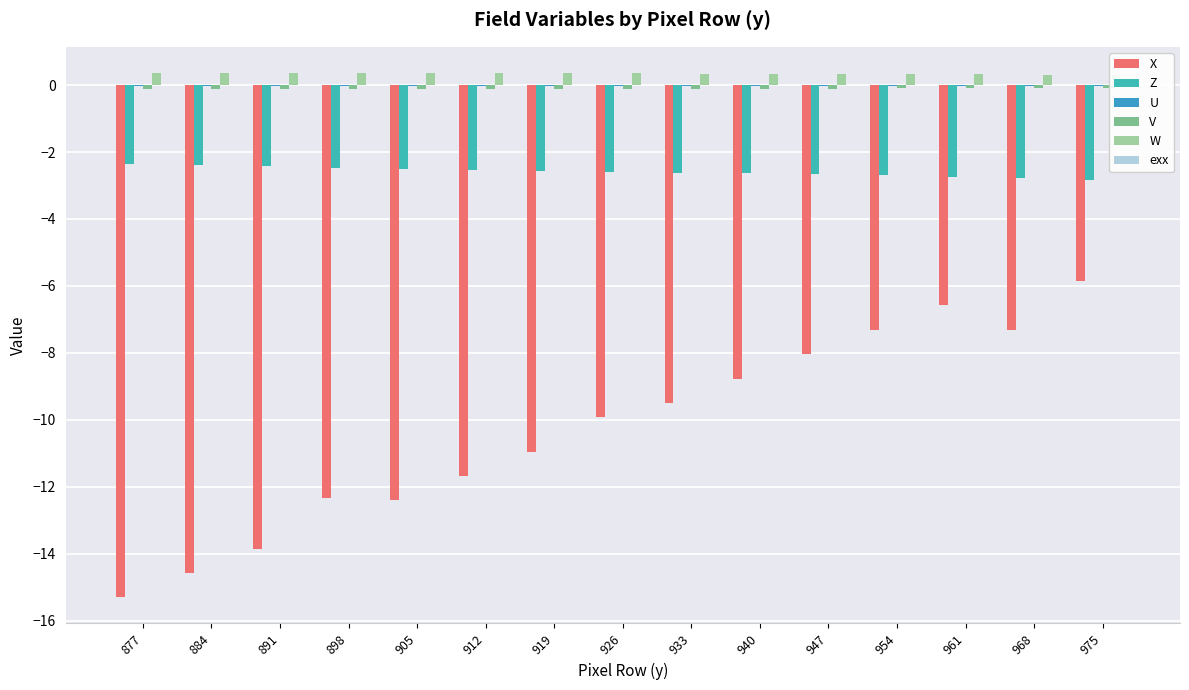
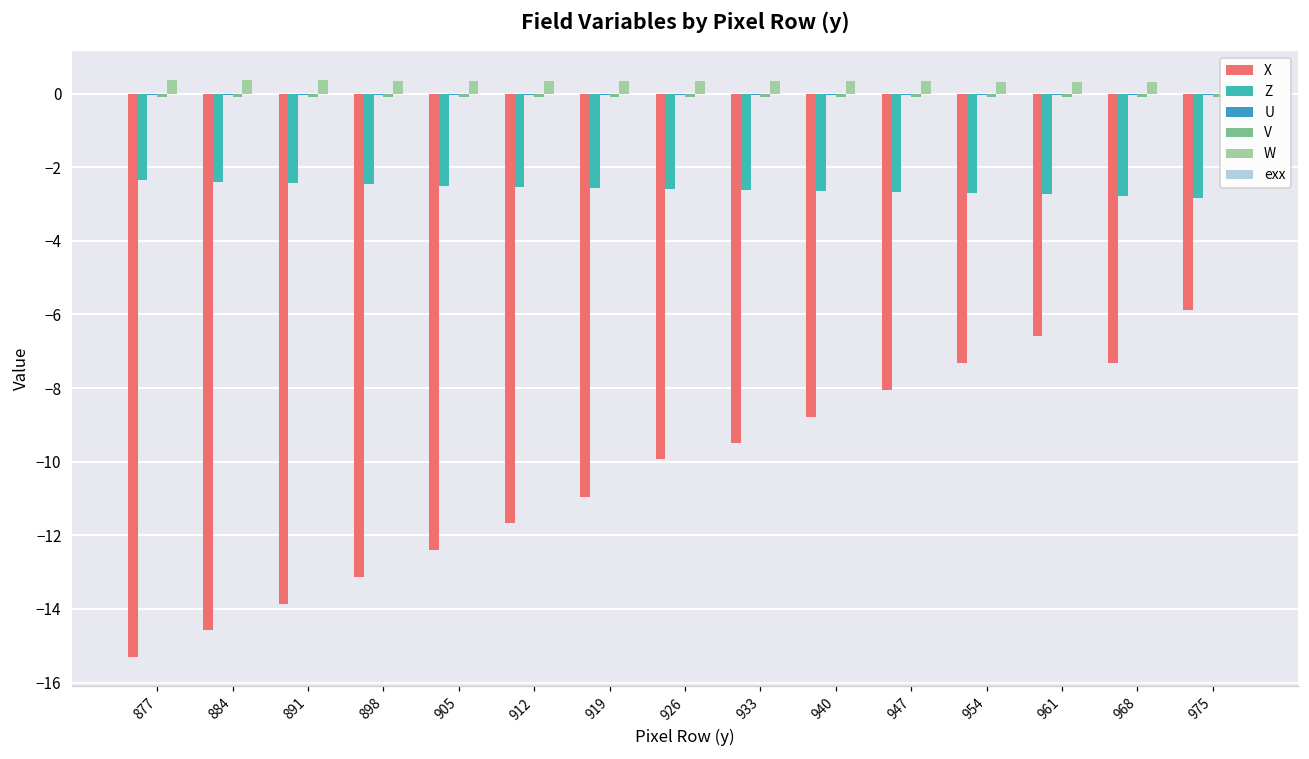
X, 898: -12.4 -> -13.1
